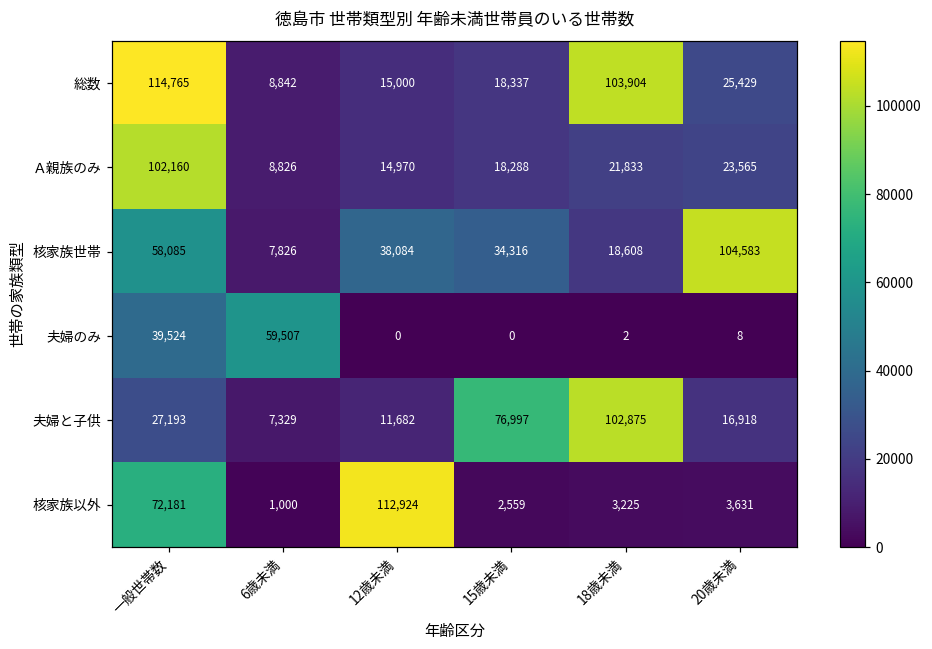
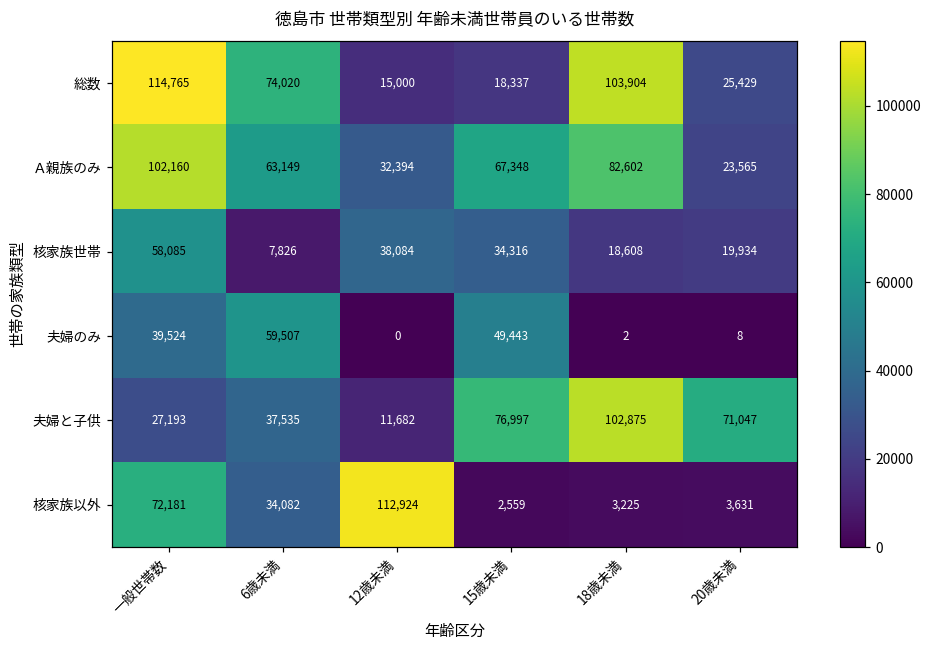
総数, 6歳未満: 8,842 -> 74,020
Ａ親族のみ, 6歳未満: 8,826 -> 63,149
Ａ親族のみ, 12歳未満: 14,970 -> 32,394
Ａ親族のみ, 15歳未満: 18,288 -> 67,348
Ａ親族のみ, 18歳未満: 21,833 -> 82,602
核家族世帯, 20歳未満: 104,583 -> 19,934
夫婦のみ, 15歳未満: 0 -> 49,443
夫婦と子供, 6歳未満: 7,329 -> 37,535
夫婦と子供, 20歳未満: 16,918 -> 71,047
核家族以外, 6歳未満: 1,000 -> 34,082
